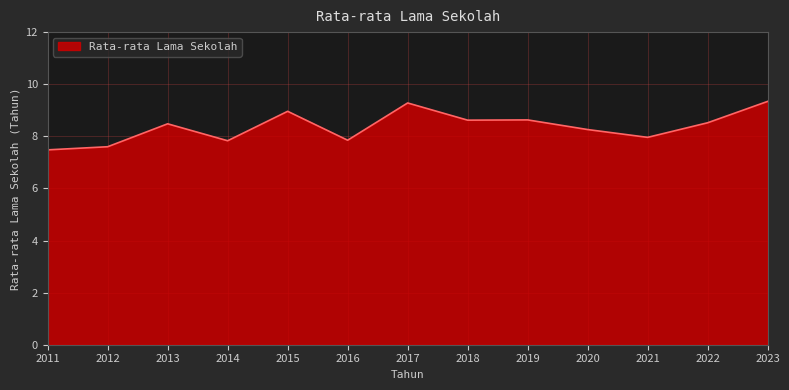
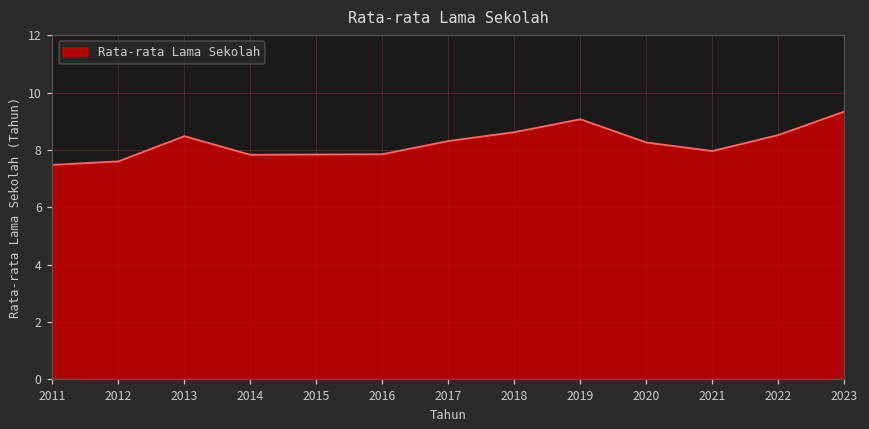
2015: 9.0 -> 7.8
2017: 9.3 -> 8.3
2019: 8.6 -> 9.1
